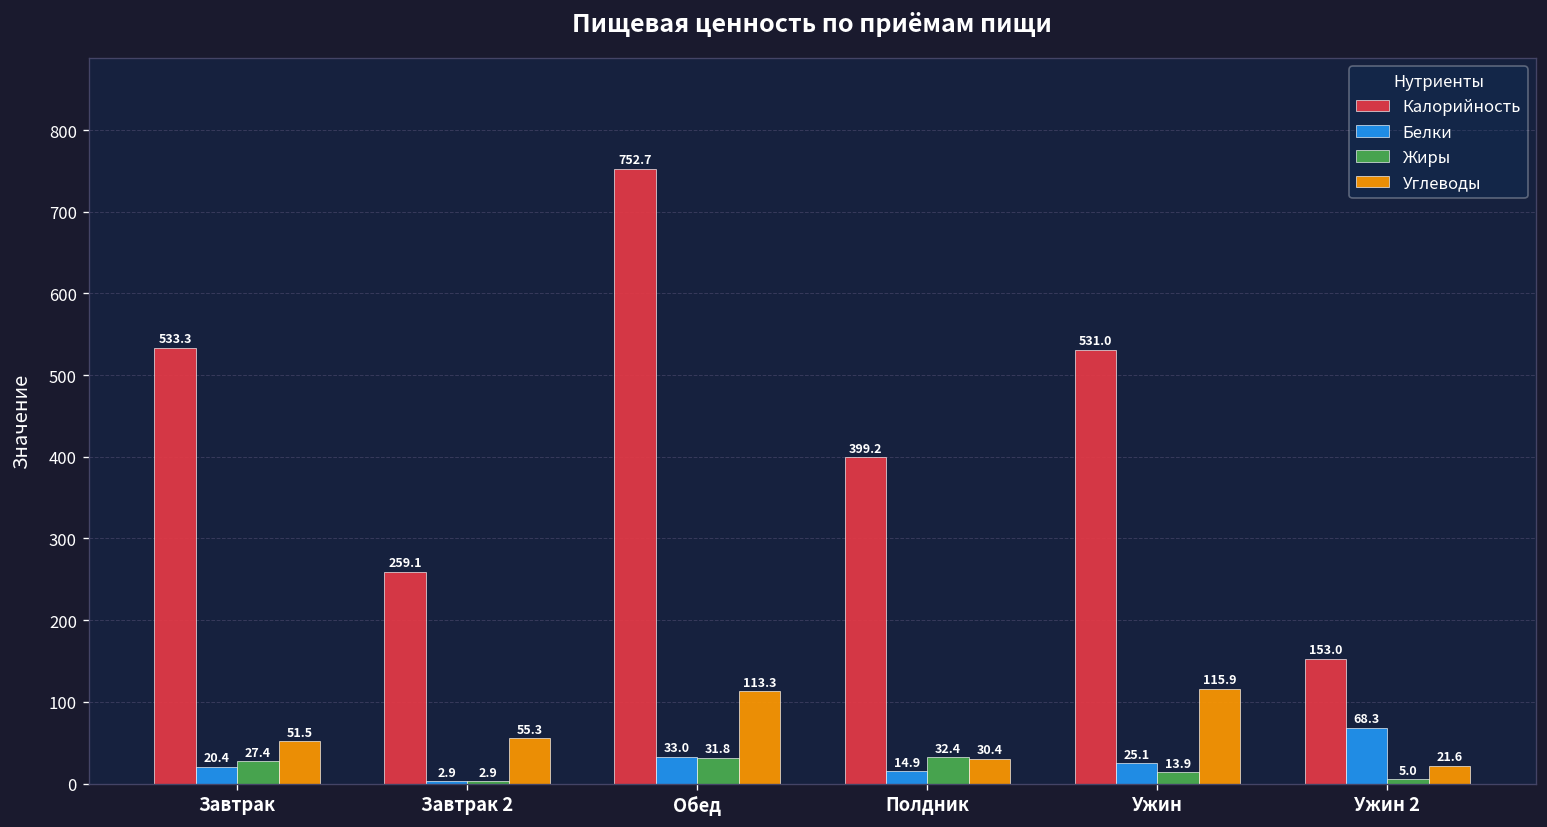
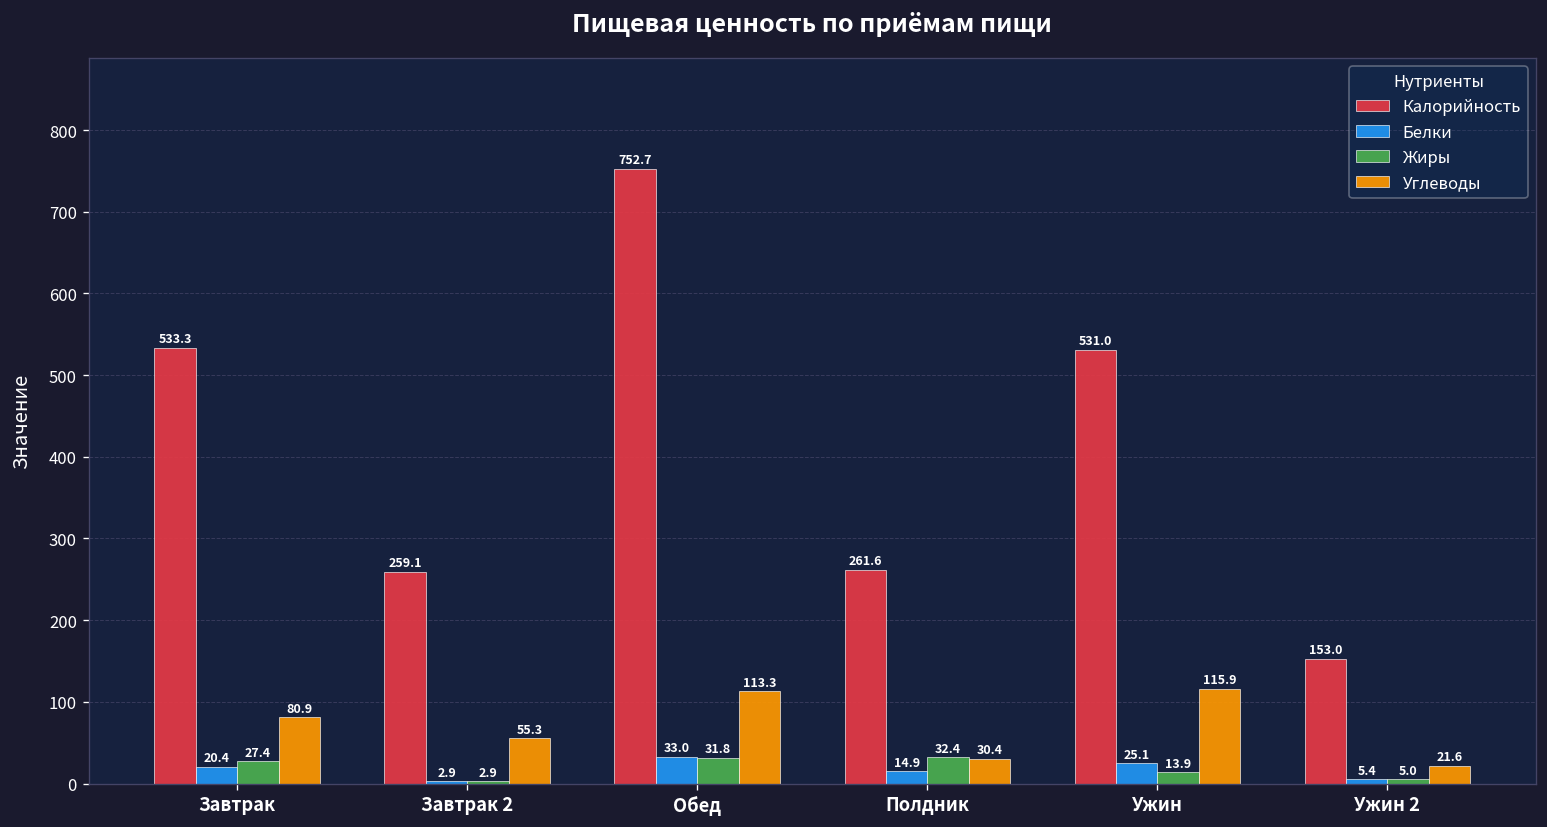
Углеводы, Завтрак: 51.5 -> 80.9
Калорийность, Полдник: 399.2 -> 261.6
Белки, Ужин 2: 68.3 -> 5.4
